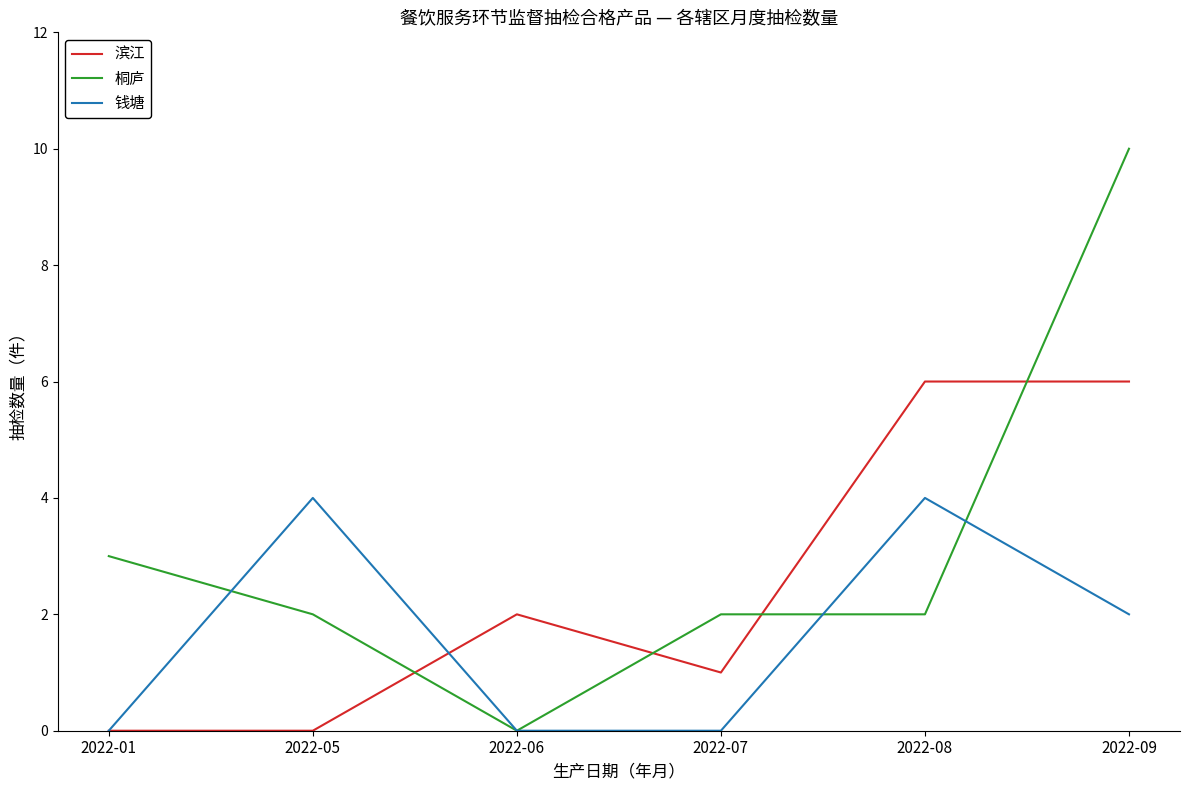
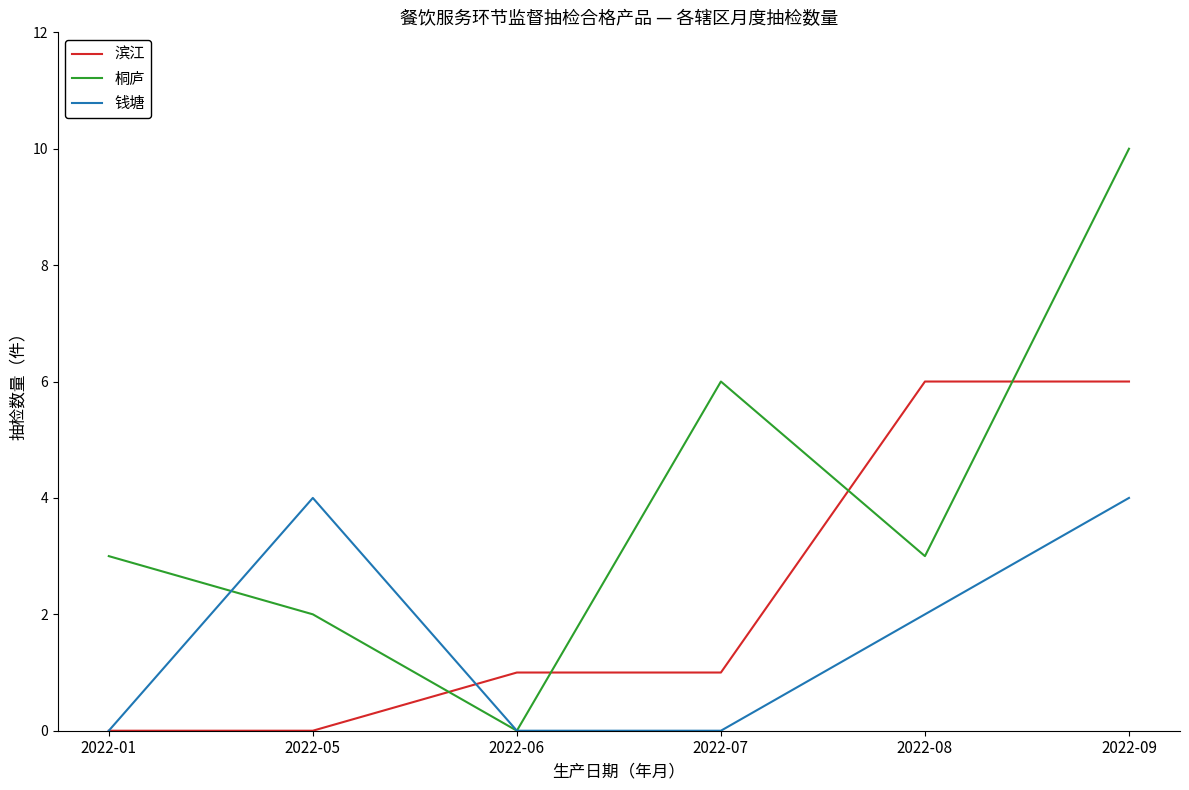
滨江, 2022-06: 2 -> 1
桐庐, 2022-07: 2 -> 6
桐庐, 2022-08: 2 -> 3
钱塘, 2022-08: 4 -> 2
钱塘, 2022-09: 2 -> 4
